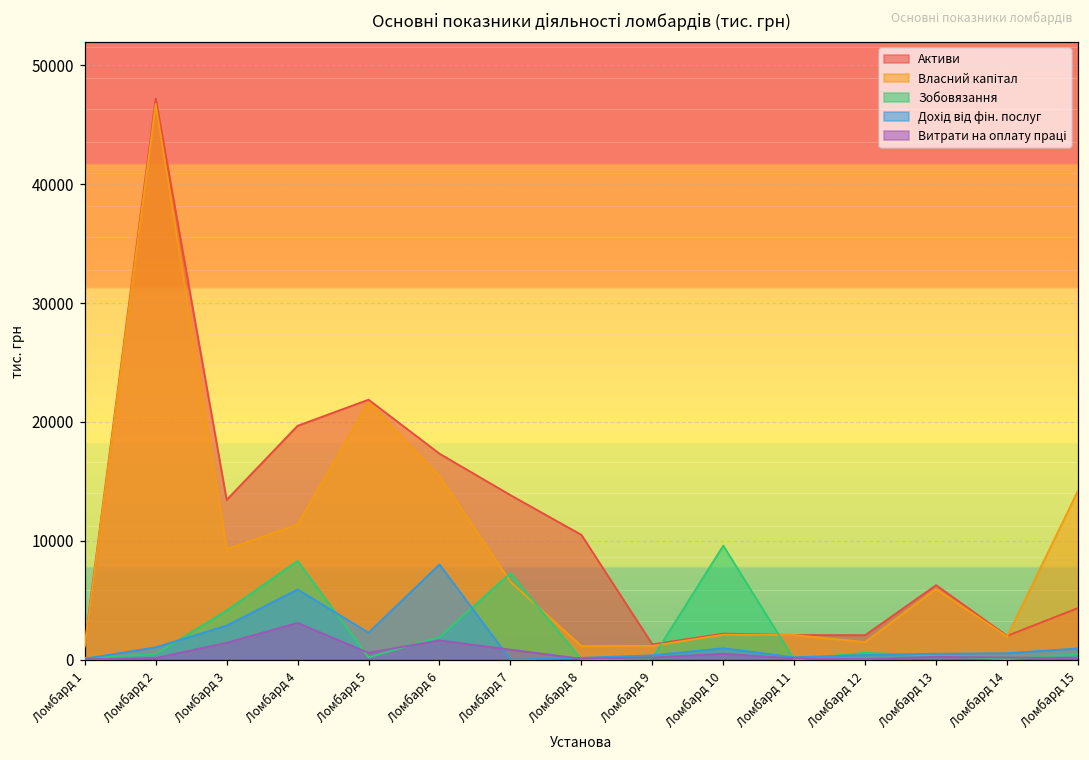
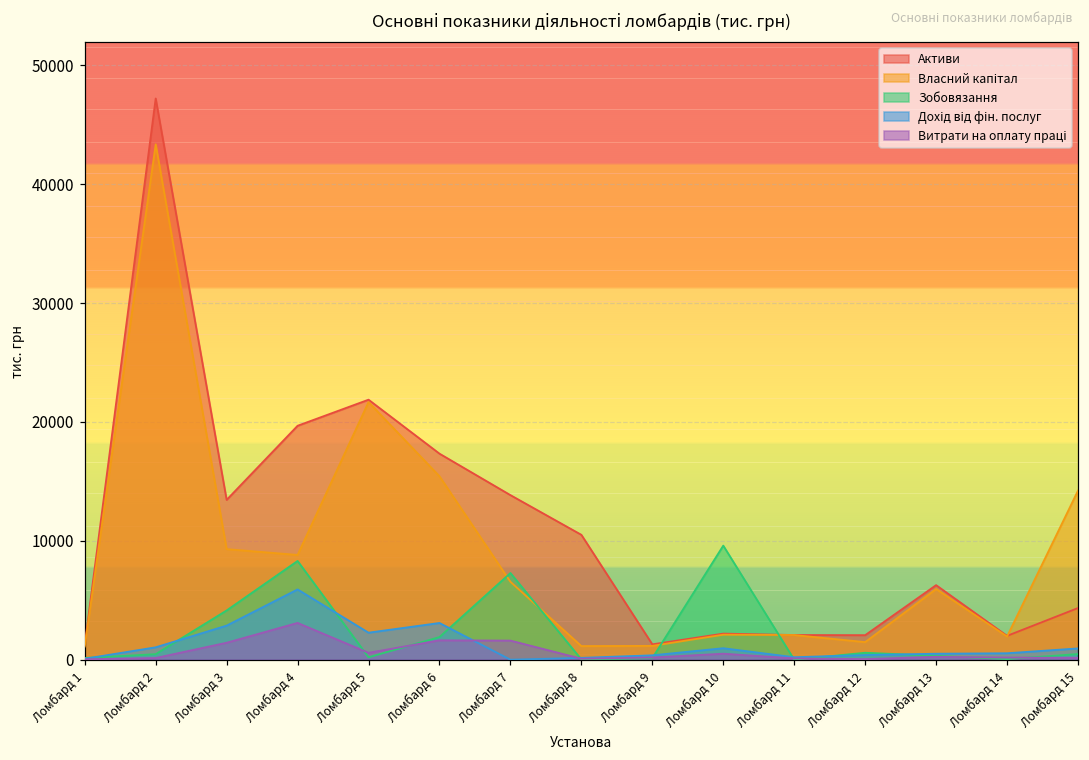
Власний капітал, Ломбард 2: 46700 -> 43300
Власний капітал, Ломбард 4: 11400 -> 8800
Дохід від фін. послуг, Ломбард 6: 8000 -> 3100
Витрати на оплату праці, Ломбард 7: 800 -> 1600
